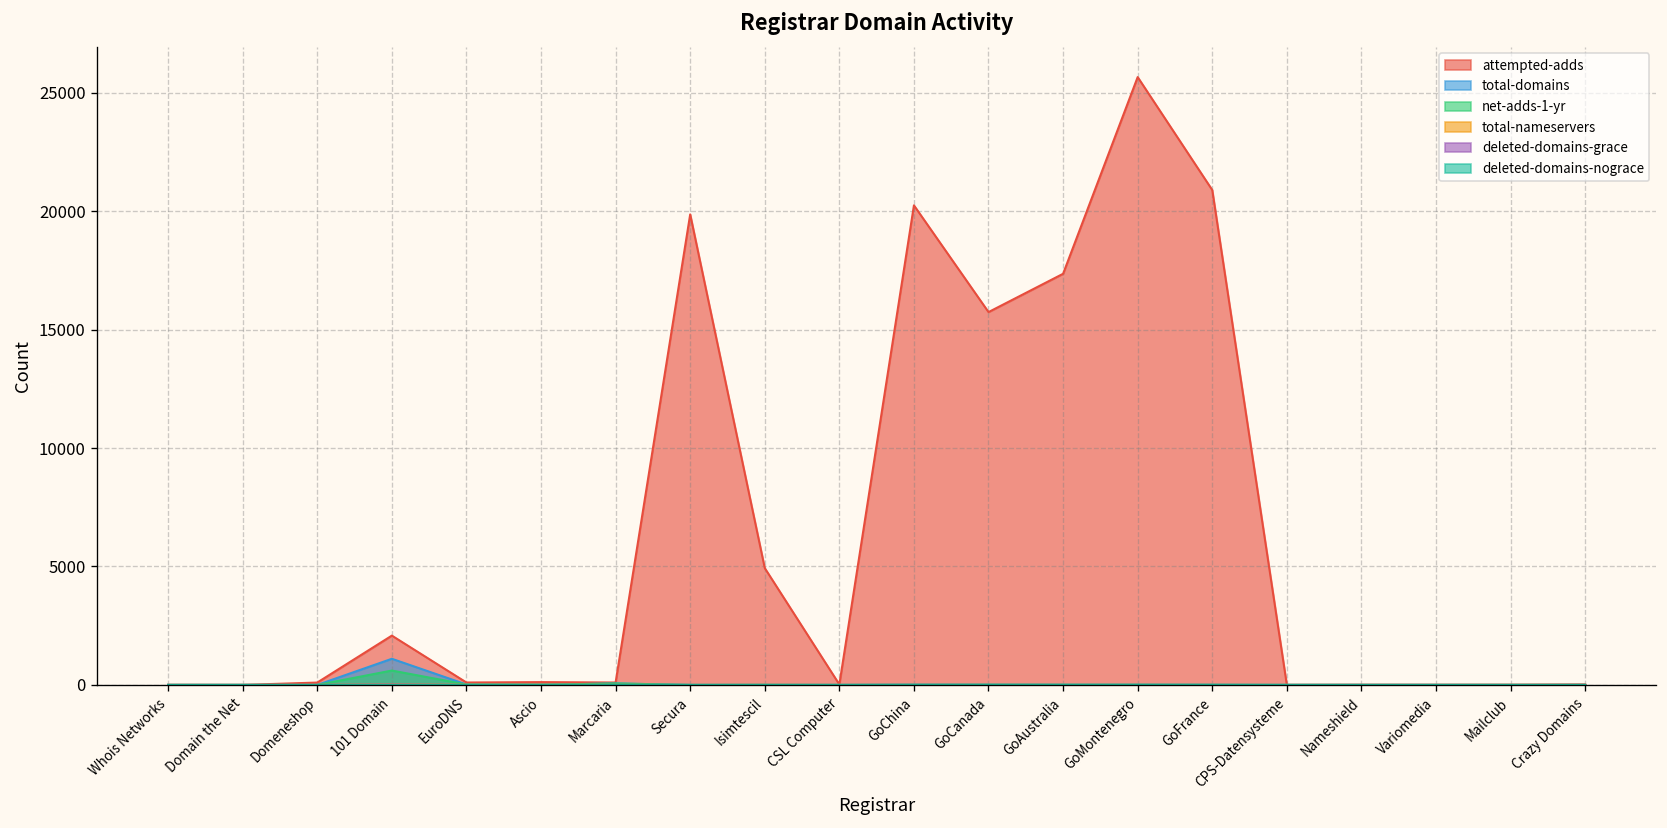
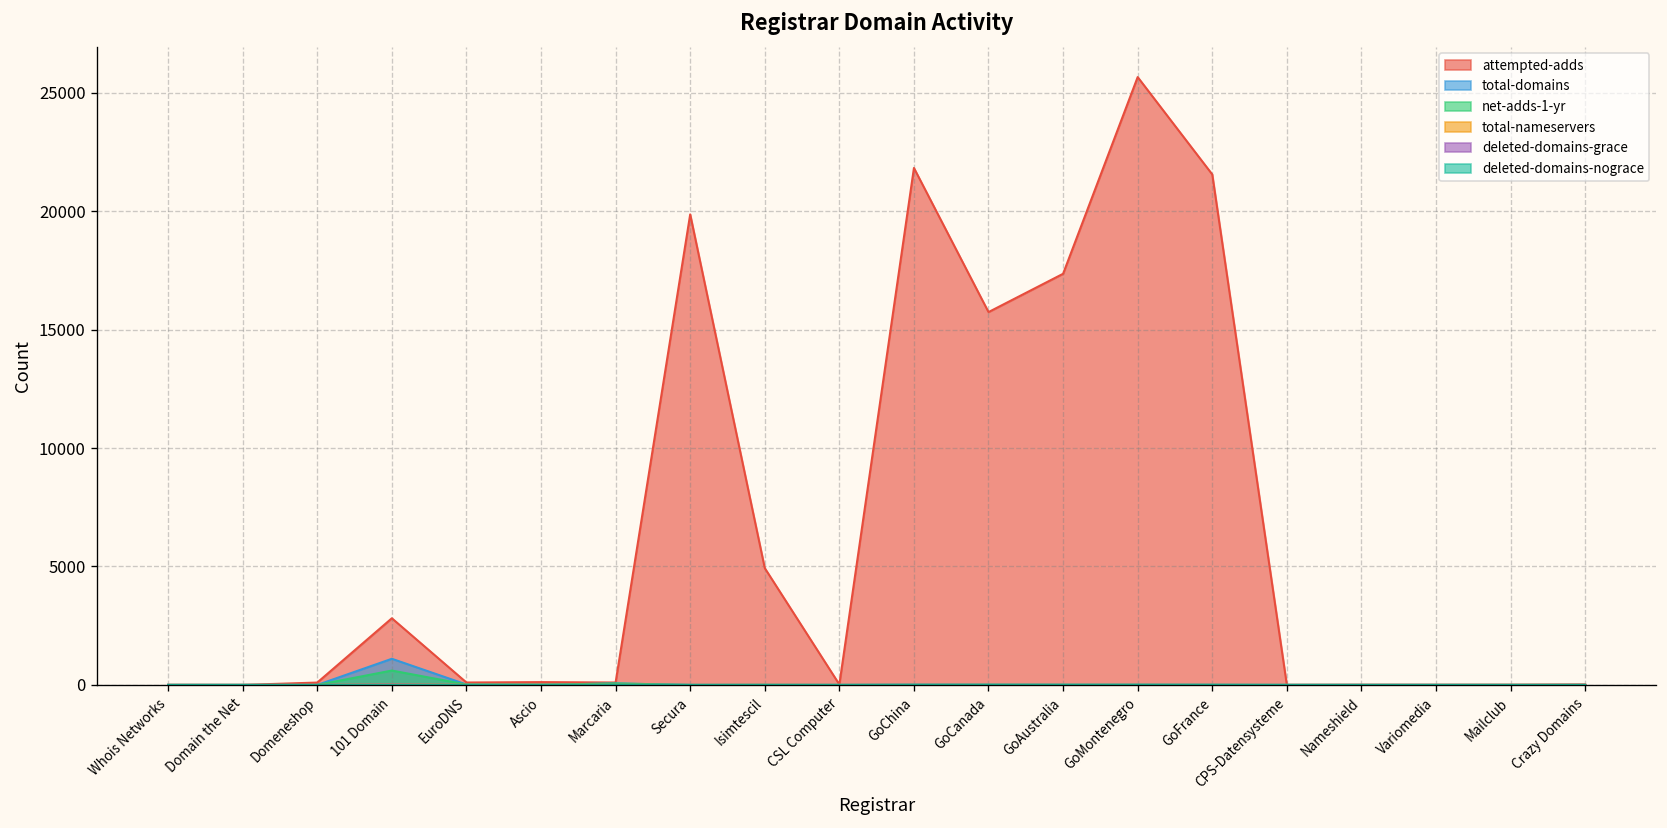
attempted-adds, 101 Domain: 2100 -> 2800
attempted-adds, GoChina: 20300 -> 21800
attempted-adds, GoFrance: 20900 -> 21600
